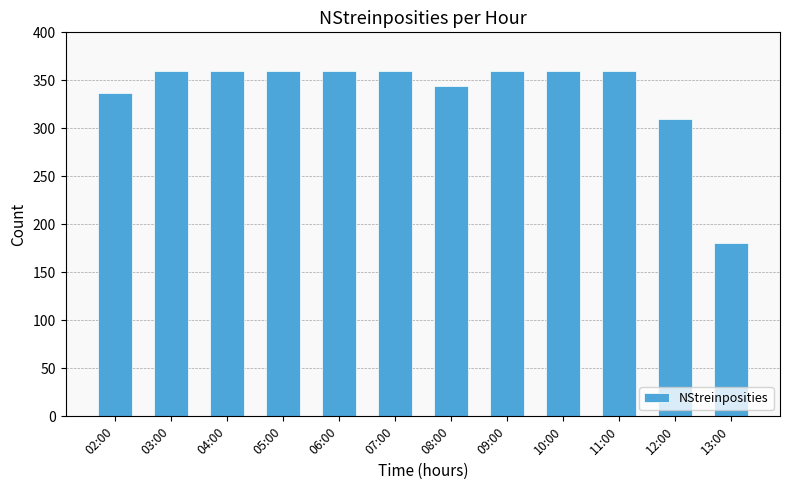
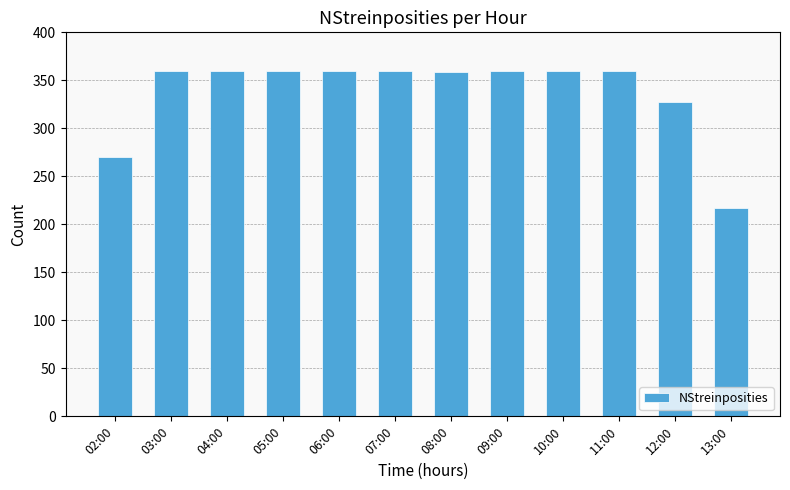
02:00: 340 -> 270
08:00: 340 -> 360
12:00: 310 -> 330
13:00: 180 -> 220
